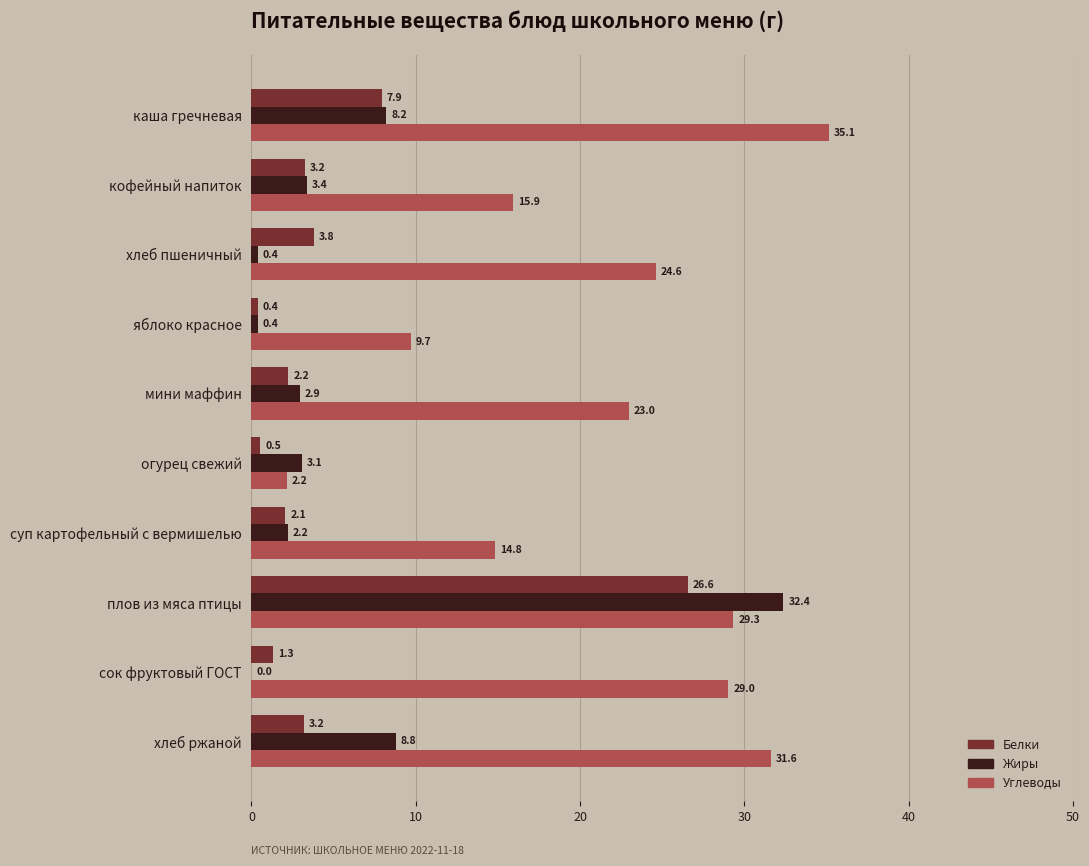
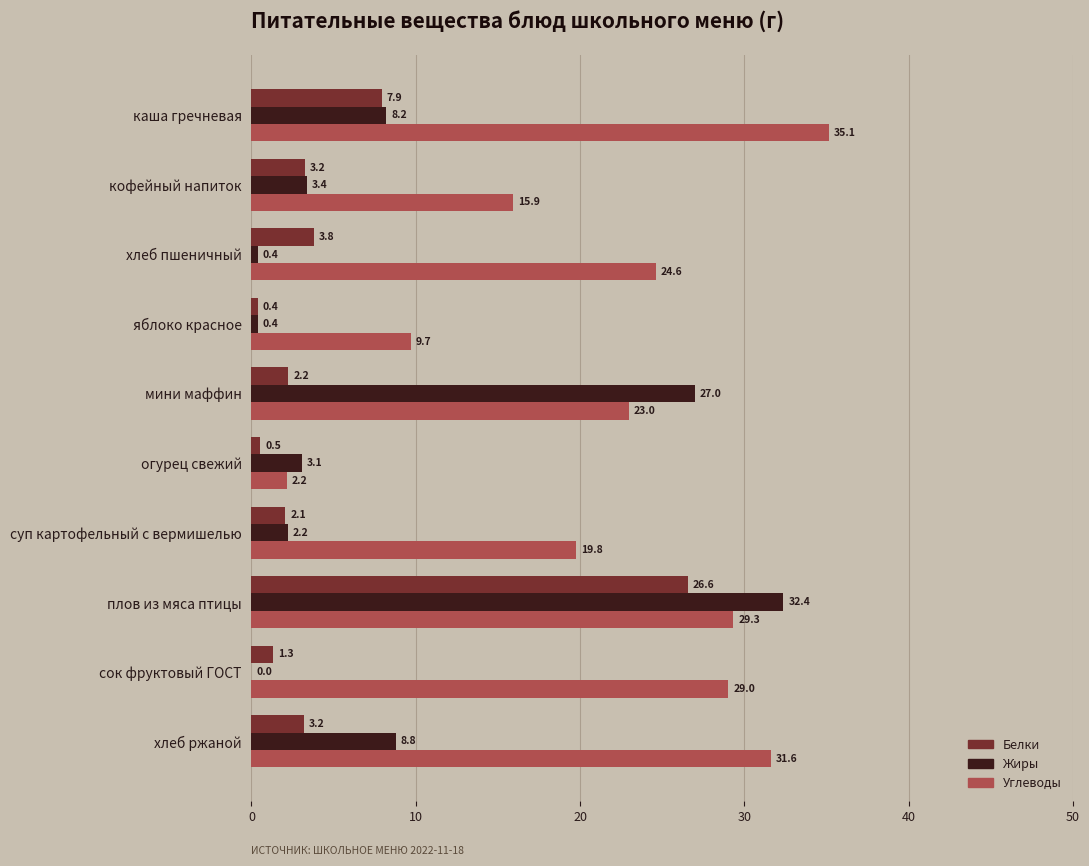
Жиры, мини маффин: 2.9 -> 27.0
Углеводы, суп картофельный с вермишелью: 14.8 -> 19.8
